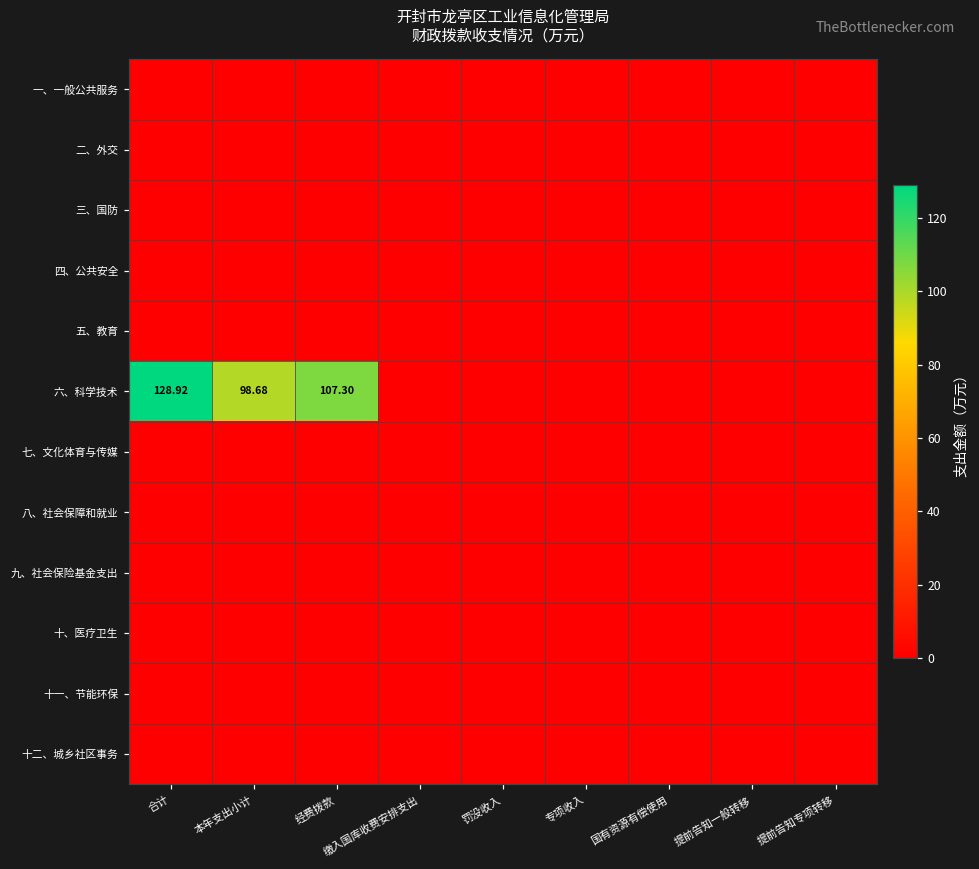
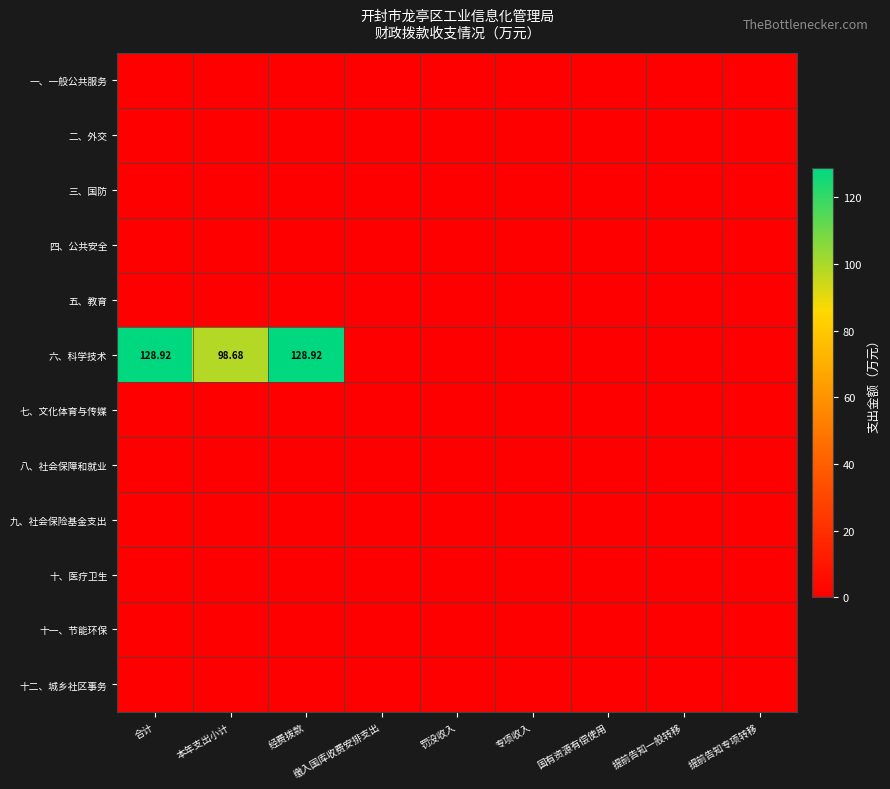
六、科学技术, 经费拨款: 107.30 -> 128.92
